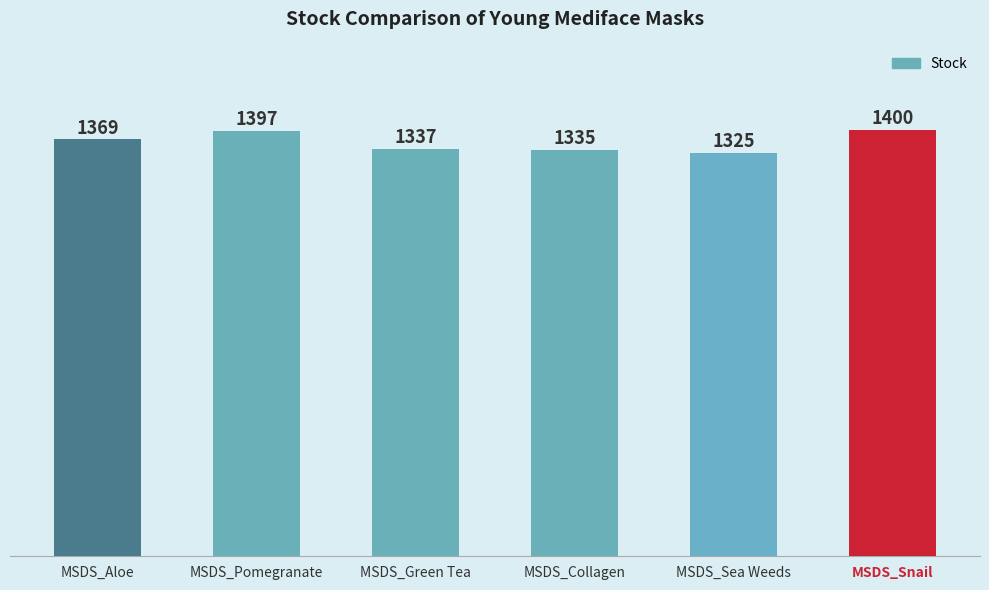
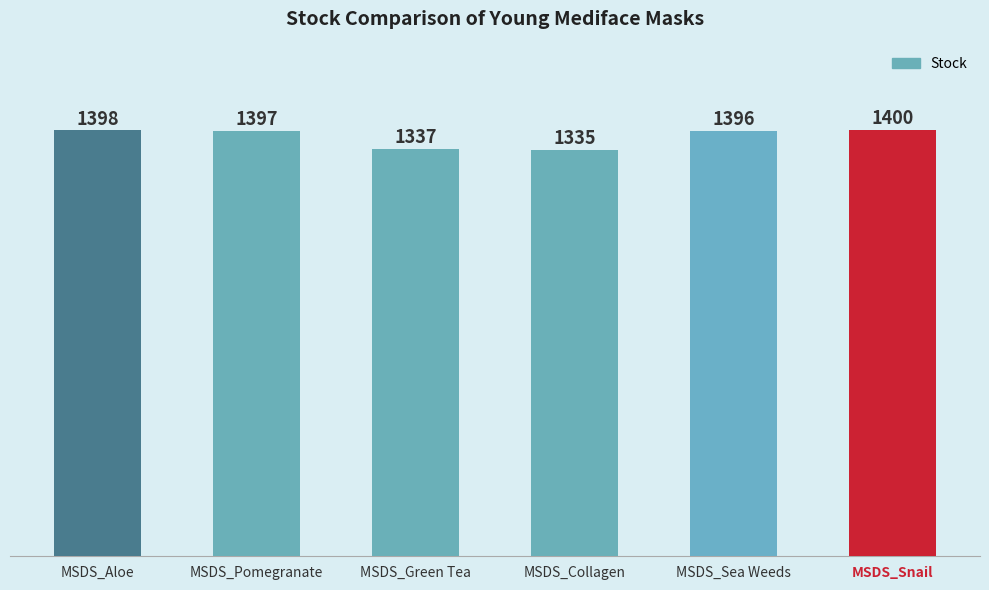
MSDS_Aloe: 1369 -> 1398
MSDS_Sea Weeds: 1325 -> 1396
